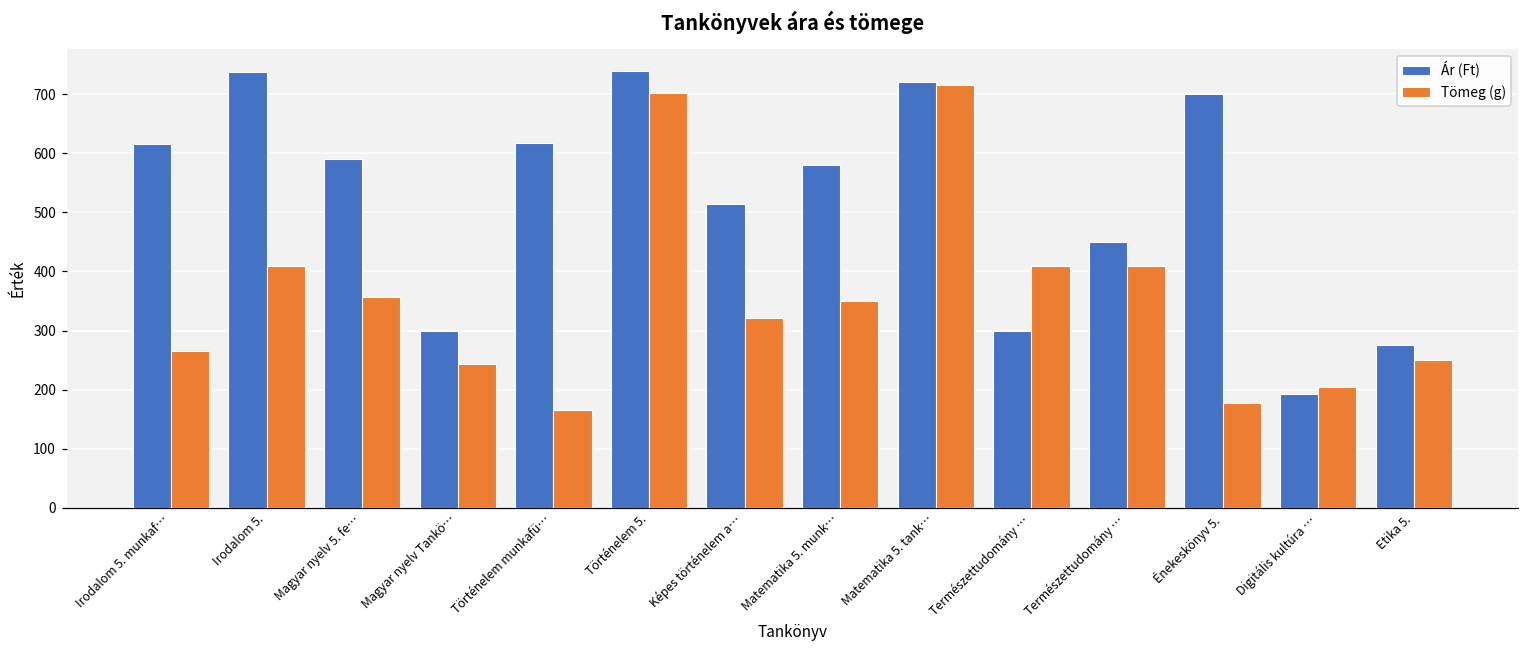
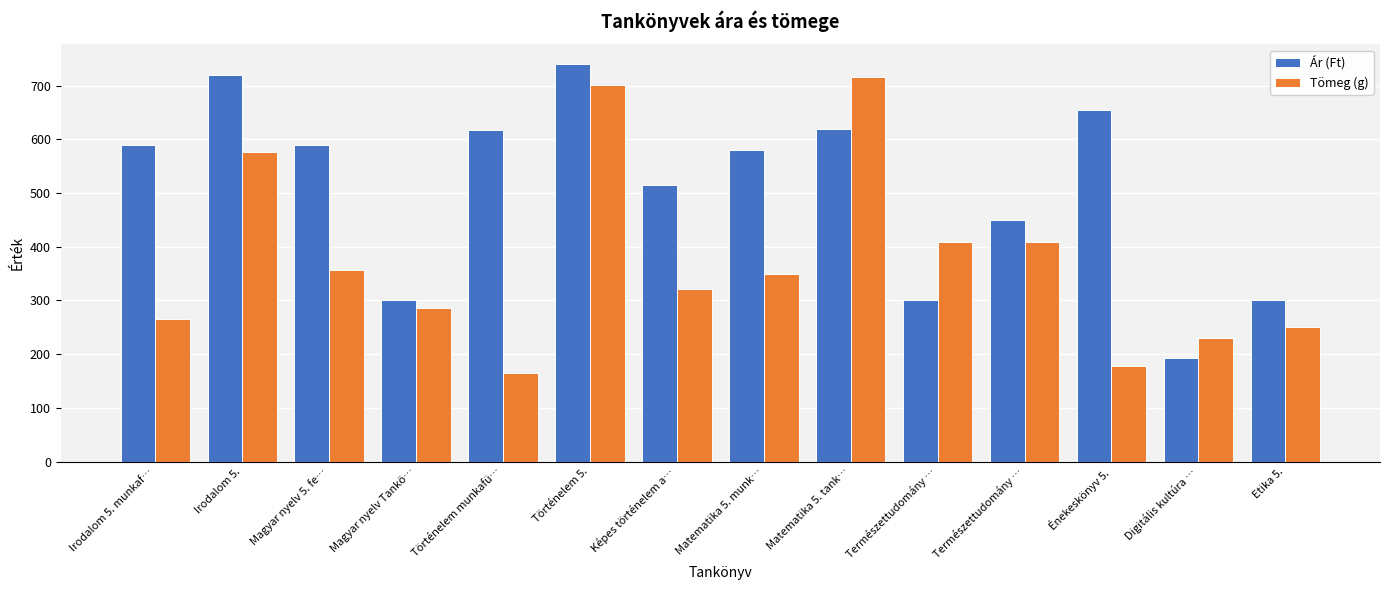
Ár (Ft), Irodalom 5. munkaf…: 620 -> 590
Ár (Ft), Irodalom 5.: 740 -> 720
Tömeg (g), Irodalom 5.: 410 -> 580
Tömeg (g), Magyar nyelv Tankö…: 240 -> 290
Ár (Ft), Matematika 5. tank…: 720 -> 620
Ár (Ft), Énekeskönyv 5.: 700 -> 660
Tömeg (g), Digitális kultúra …: 200 -> 230
Ár (Ft), Etika 5.: 280 -> 300
